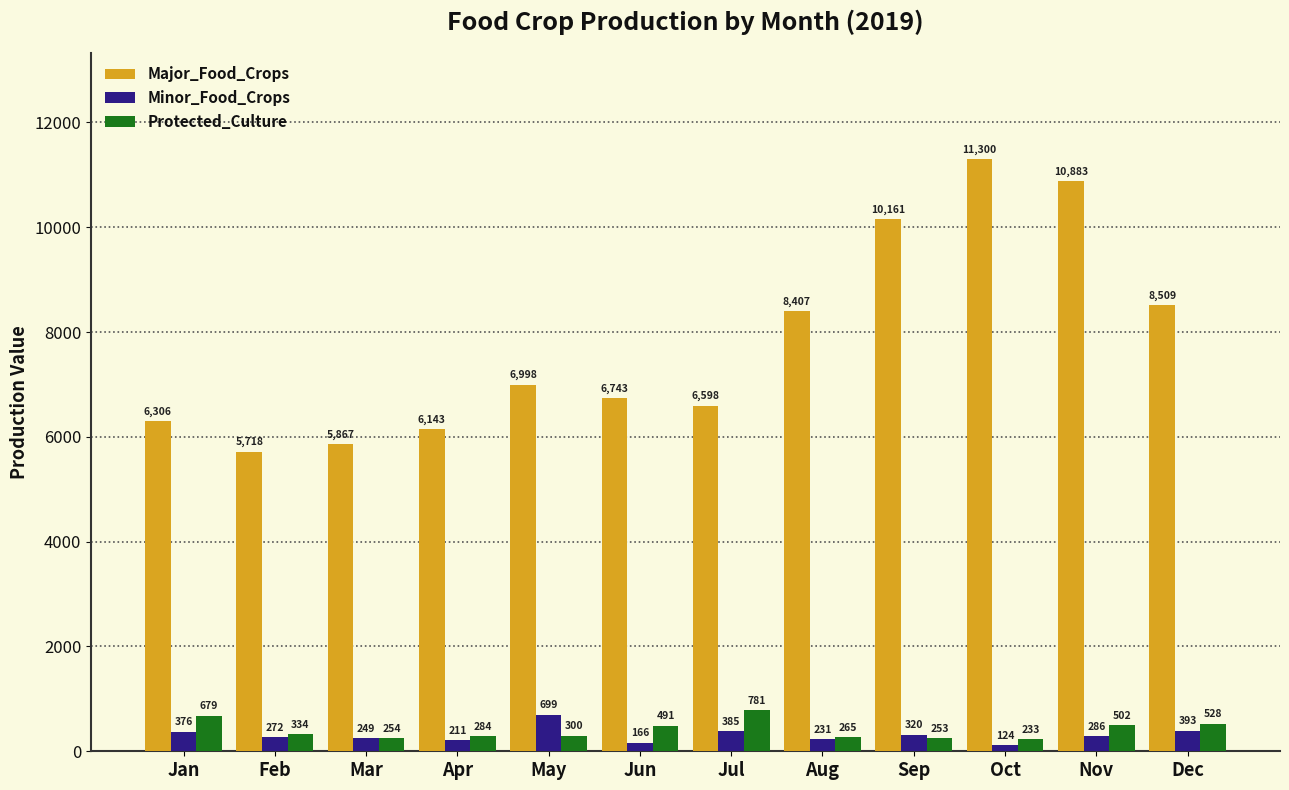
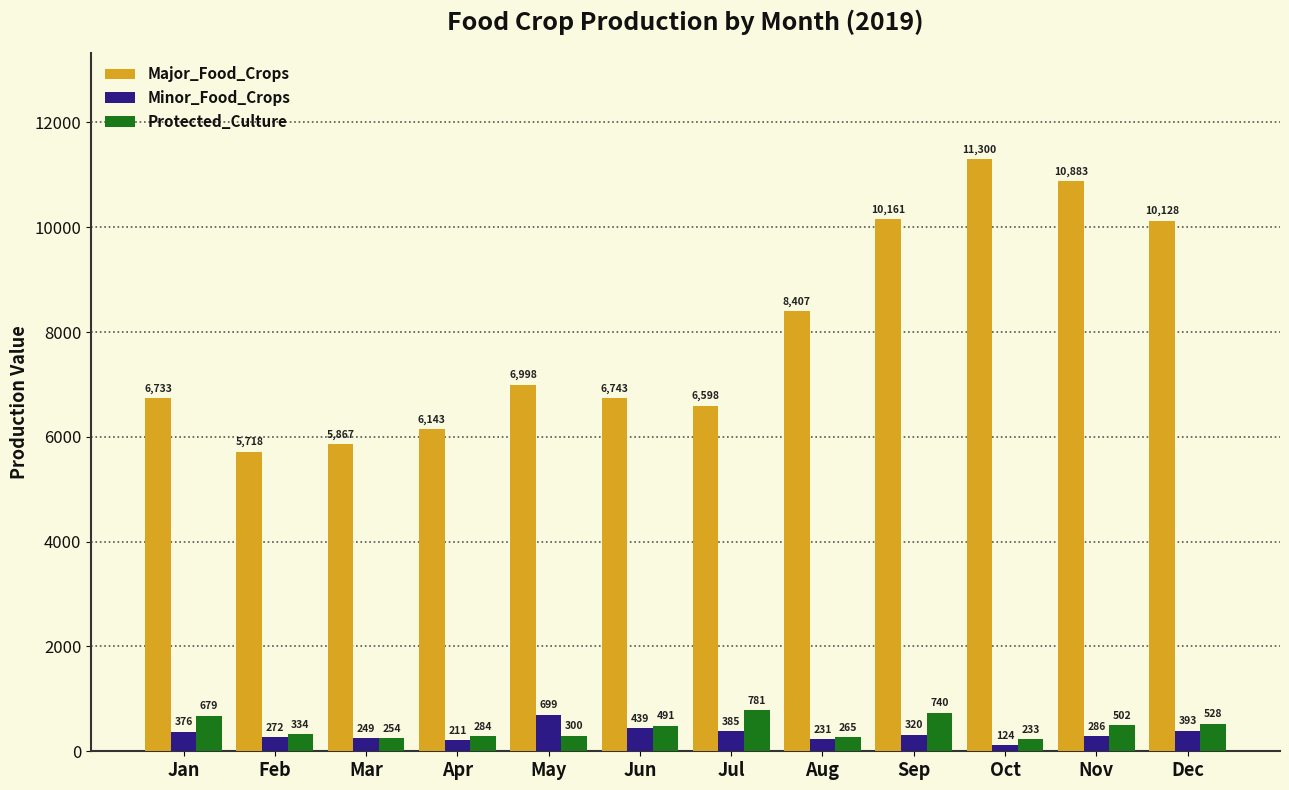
Major_Food_Crops, Jan: 6,306 -> 6,733
Minor_Food_Crops, Jun: 166 -> 439
Protected_Culture, Sep: 253 -> 740
Major_Food_Crops, Dec: 8,509 -> 10,128
